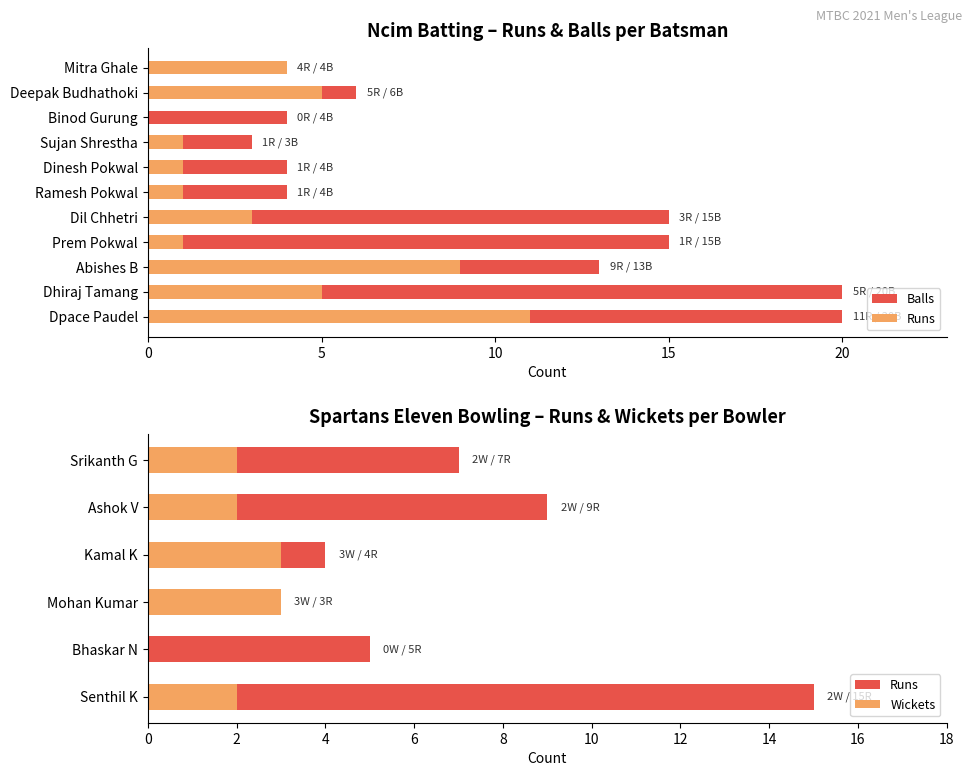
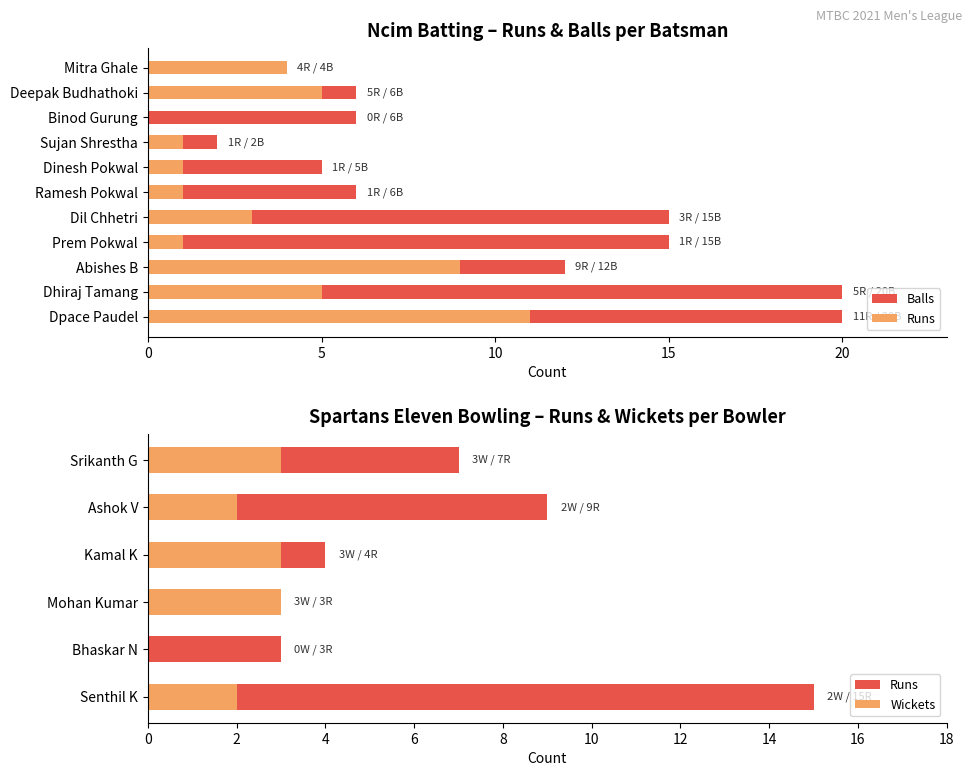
Ncim Batting – Runs & Balls per Batsman, Balls, Binod Gurung: 4B -> 6B
Ncim Batting – Runs & Balls per Batsman, Balls, Sujan Shrestha: 3B -> 2B
Ncim Batting – Runs & Balls per Batsman, Balls, Dinesh Pokwal: 4B -> 5B
Ncim Batting – Runs & Balls per Batsman, Balls, Ramesh Pokwal: 4B -> 6B
Ncim Batting – Runs & Balls per Batsman, Balls, Abishes B: 13B -> 12B
Spartans Eleven Bowling – Runs & Wickets per Bowler, Wickets, Srikanth G: 2W -> 3W
Spartans Eleven Bowling – Runs & Wickets per Bowler, Runs, Bhaskar N: 5R -> 3R
